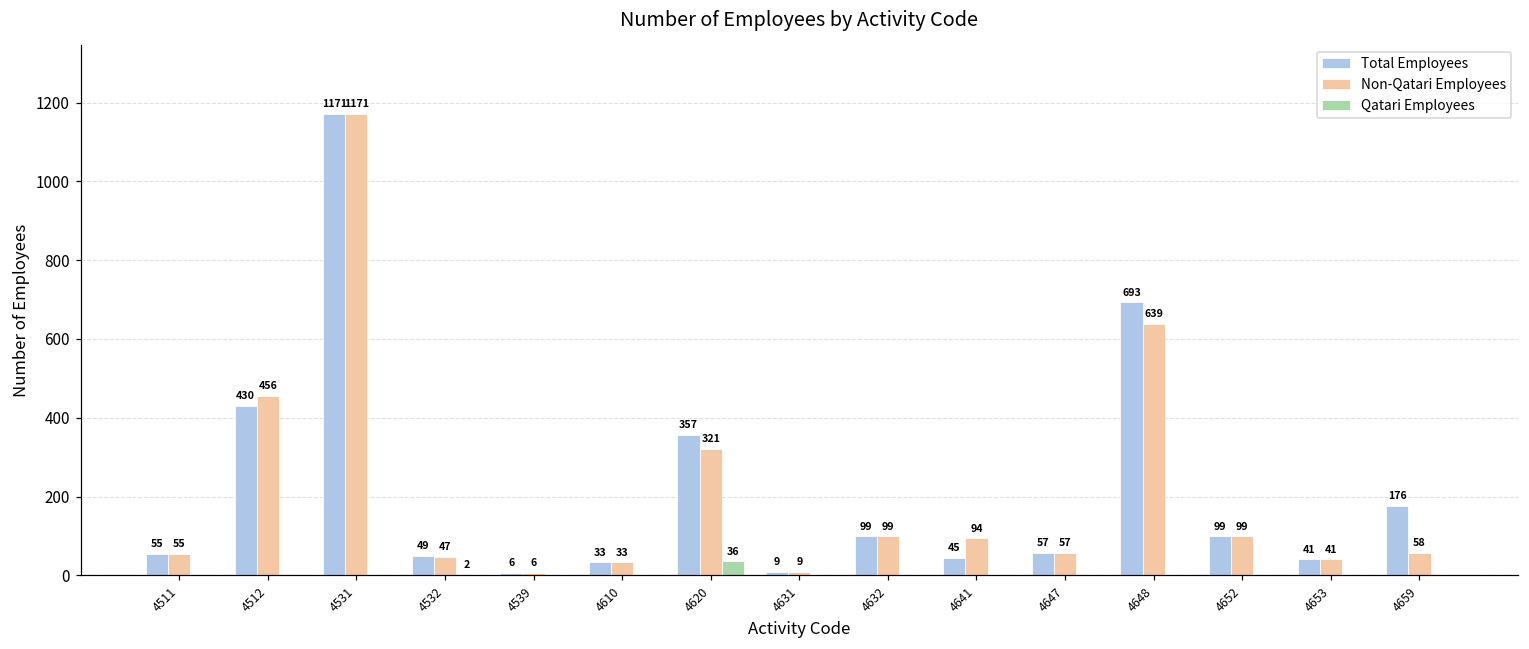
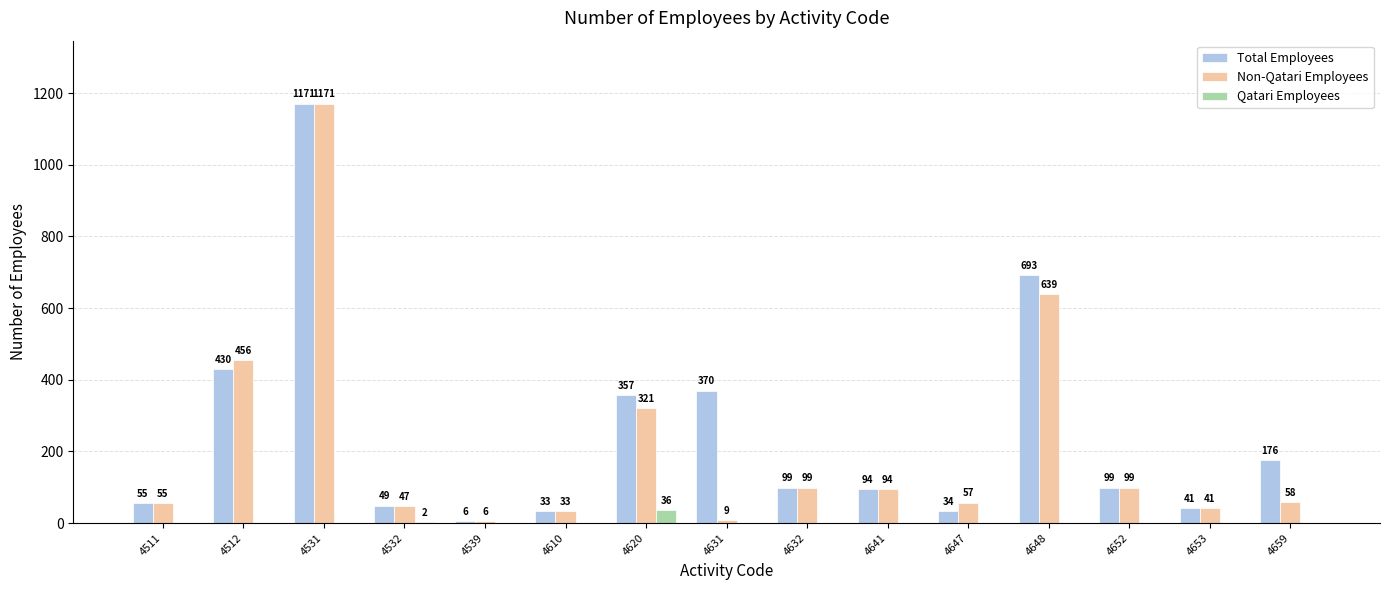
Total Employees, 4631: 9 -> 370
Total Employees, 4641: 45 -> 94
Total Employees, 4647: 57 -> 34
